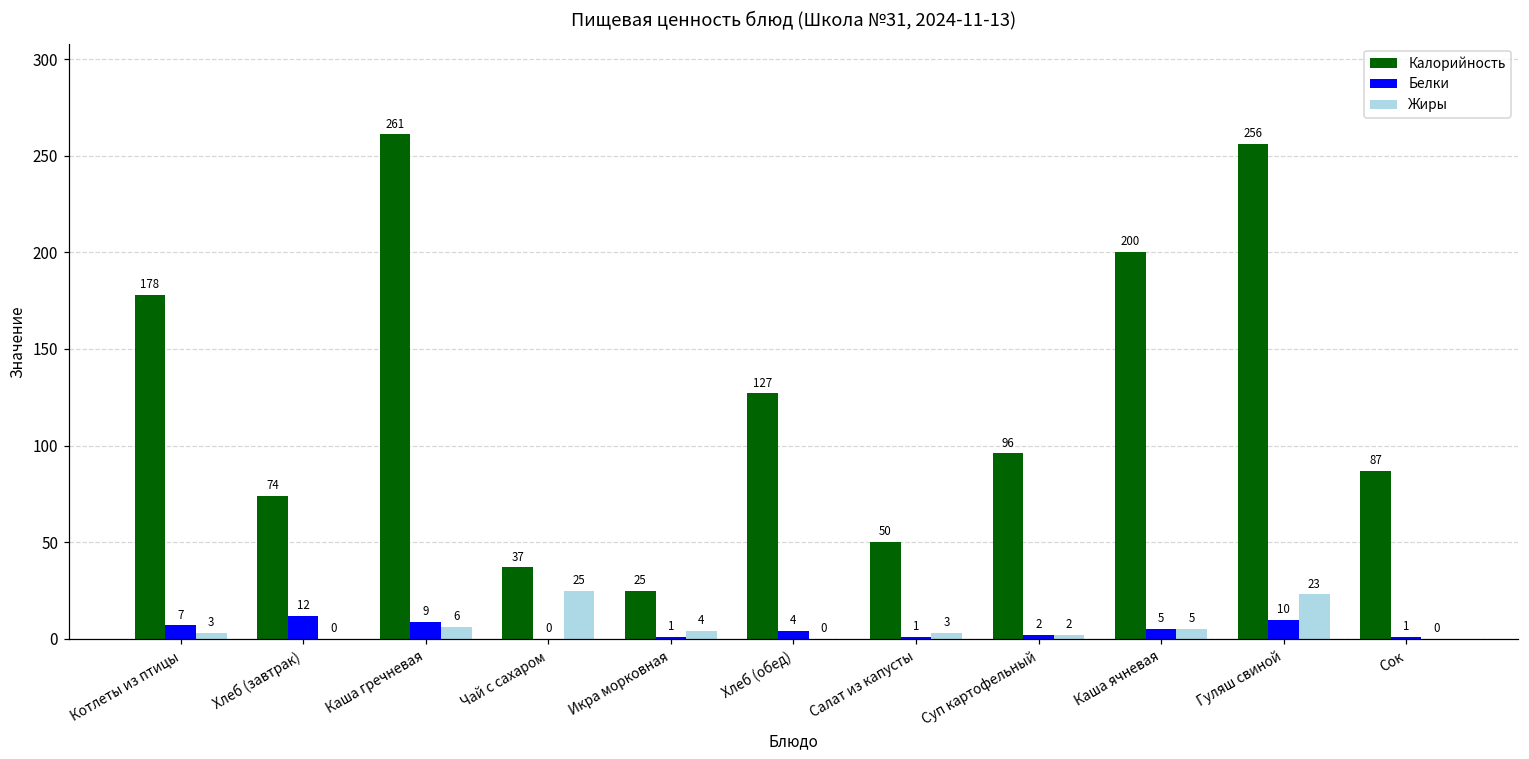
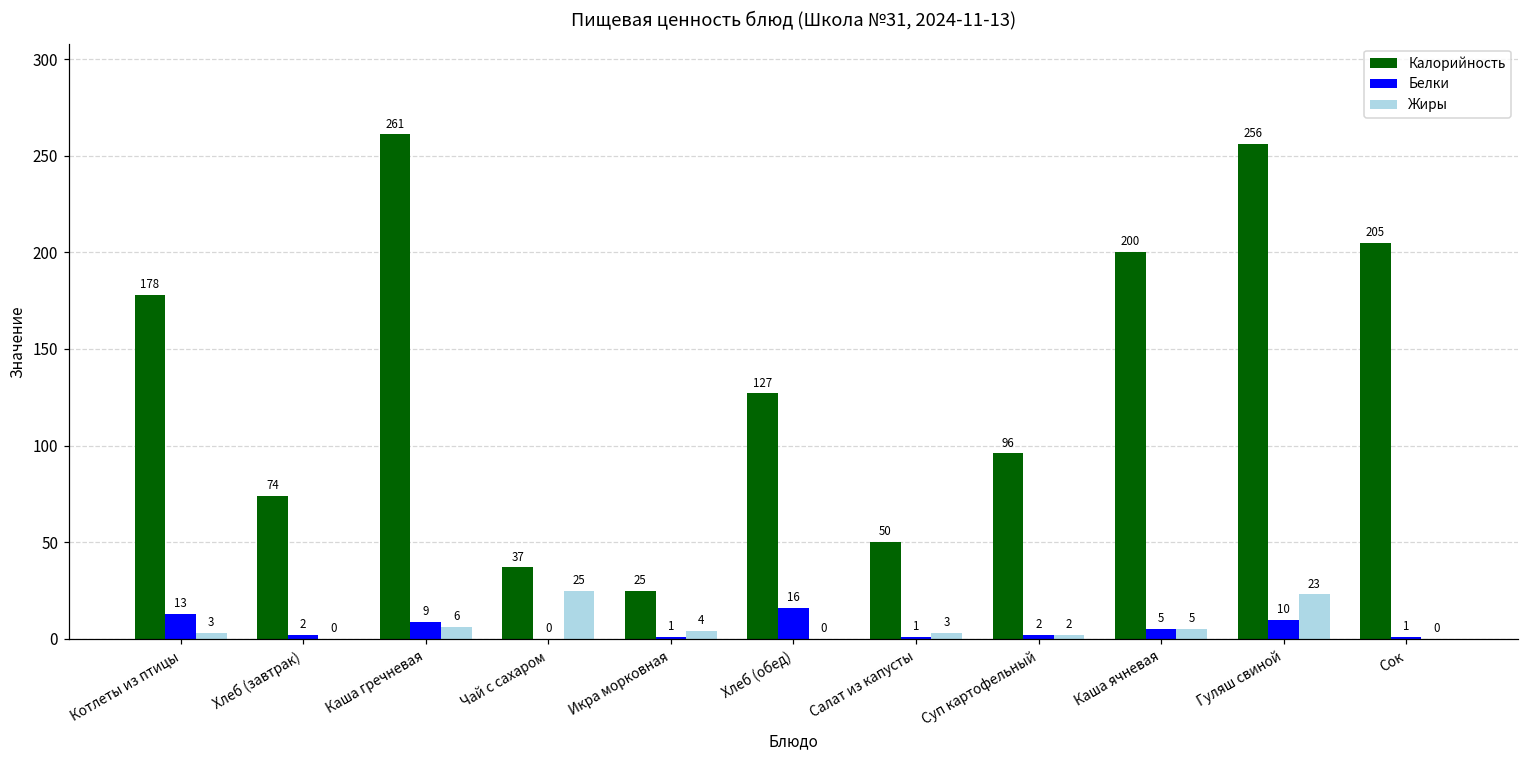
Белки, Котлеты из птицы: 7 -> 13
Белки, Хлеб (завтрак): 12 -> 2
Белки, Хлеб (обед): 4 -> 16
Калорийность, Сок: 87 -> 205
